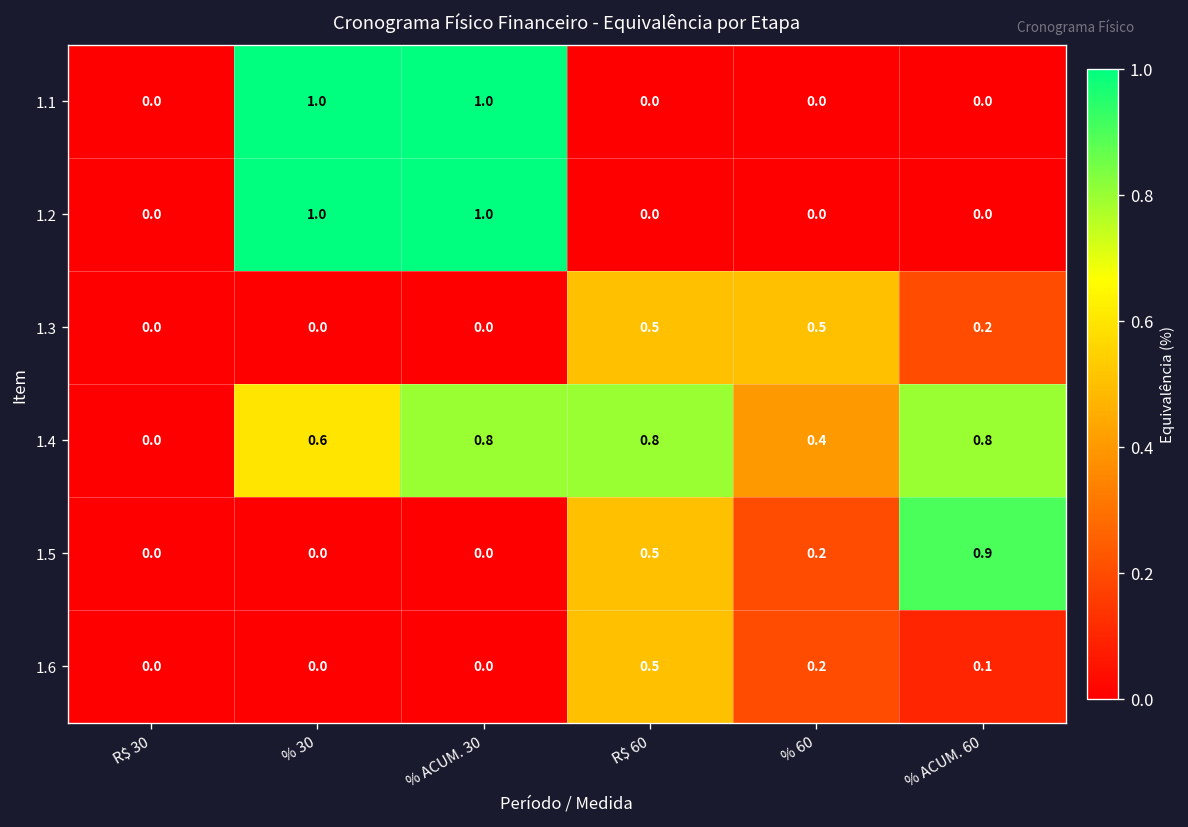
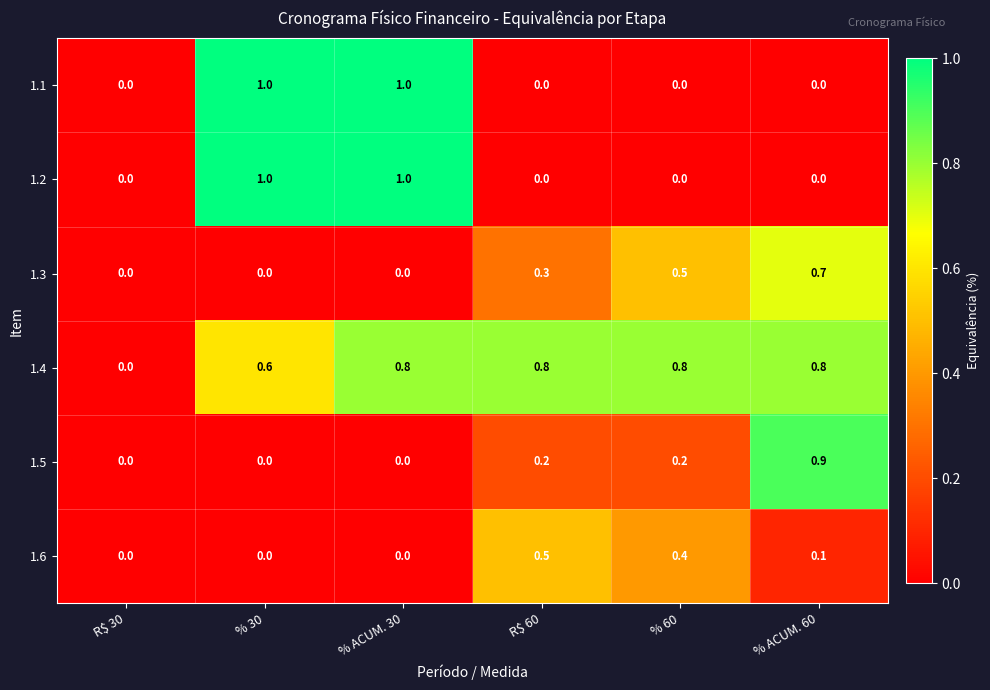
1.3, R$ 60: 0.5 -> 0.3
1.3, % ACUM. 60: 0.2 -> 0.7
1.4, % 60: 0.4 -> 0.8
1.5, R$ 60: 0.5 -> 0.2
1.6, % 60: 0.2 -> 0.4
